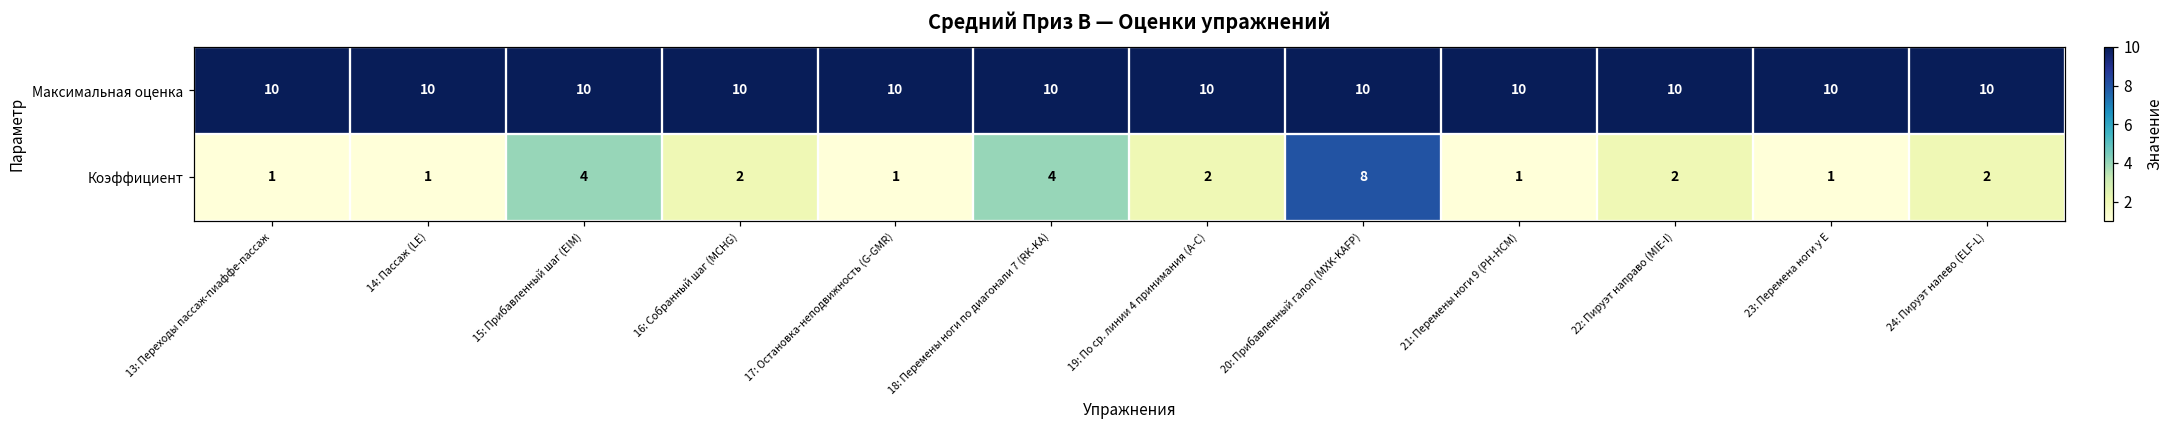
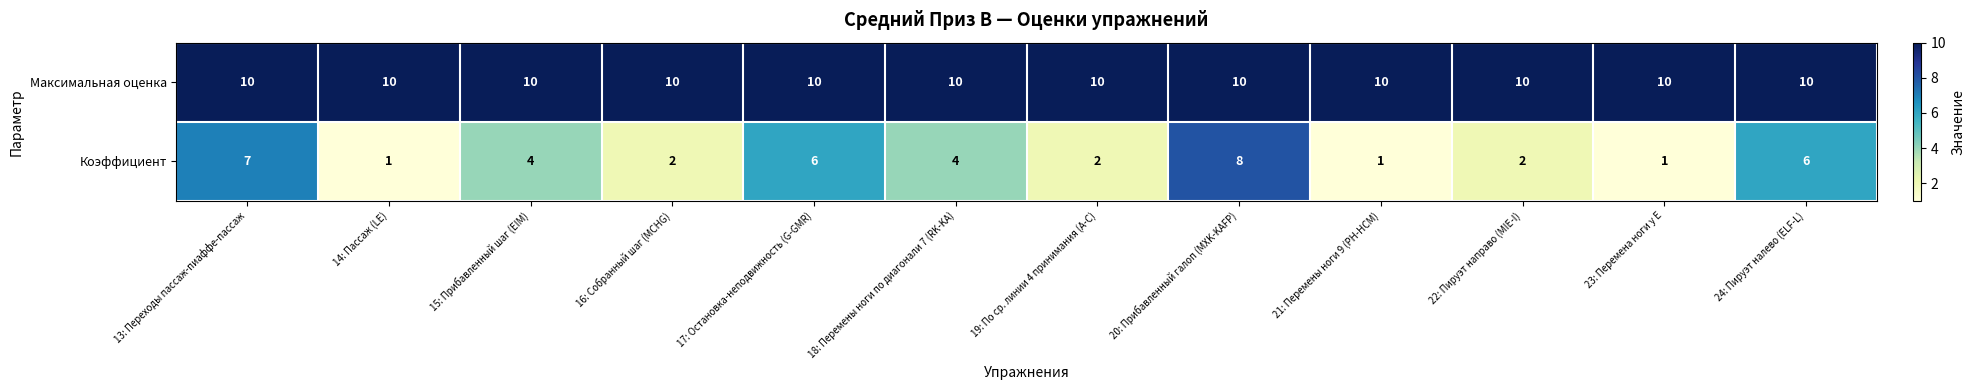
Коэффициент, 13: Переходы пассаж-пиаффе-пассаж: 1 -> 7
Коэффициент, 17: Остановка-неподвижность (G-GMR): 1 -> 6
Коэффициент, 24: Пируэт налево (ELF-L): 2 -> 6
